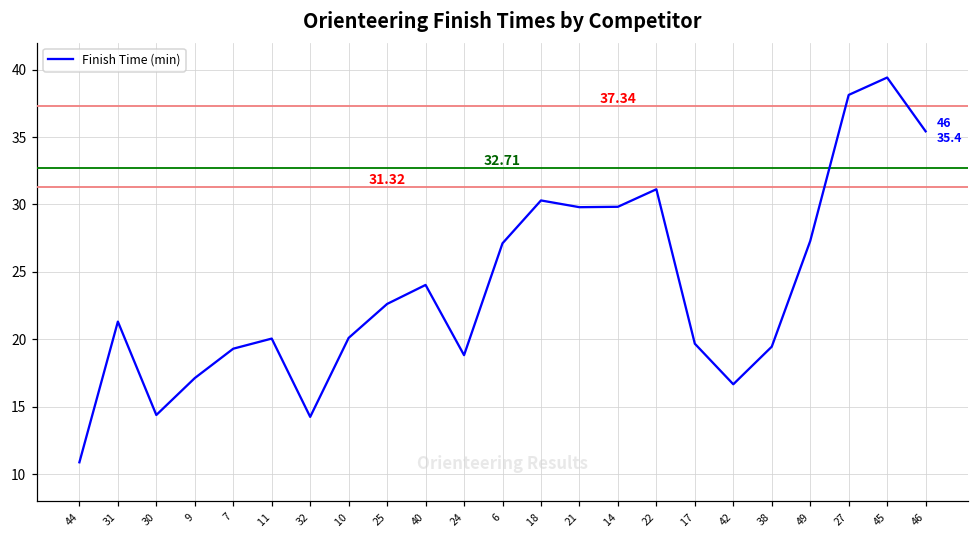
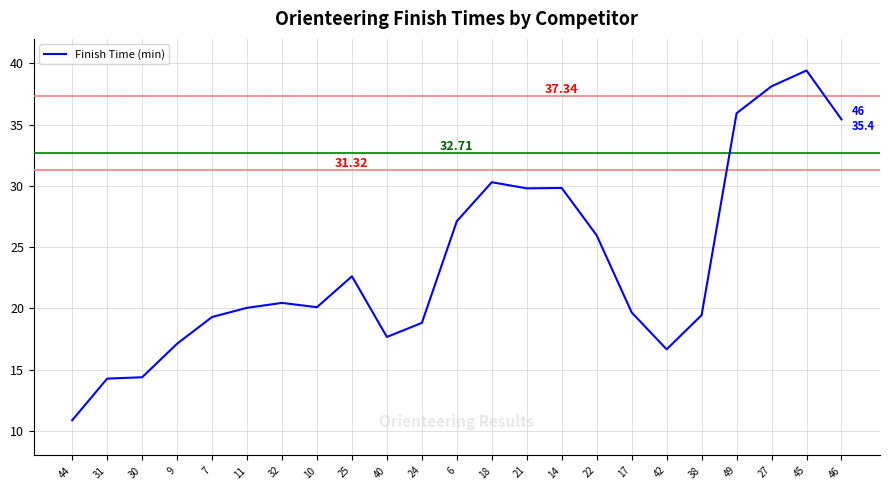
31: 21.3 -> 14.3
32: 14.2 -> 20.5
40: 24.0 -> 17.7
22: 31.1 -> 26.0
49: 27.3 -> 35.9
